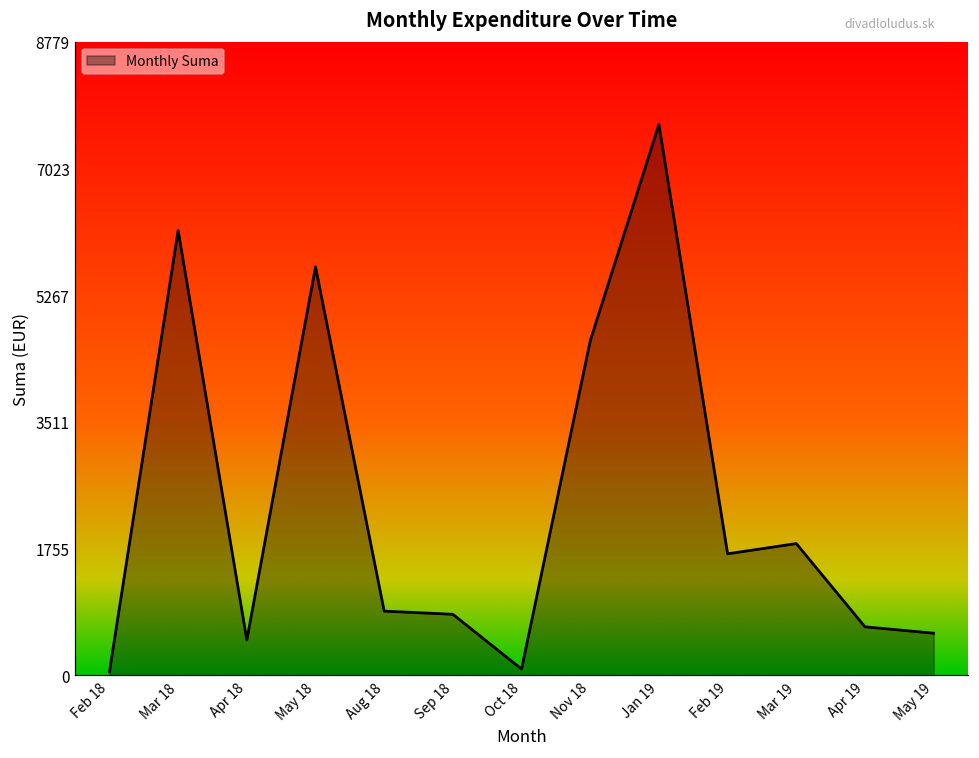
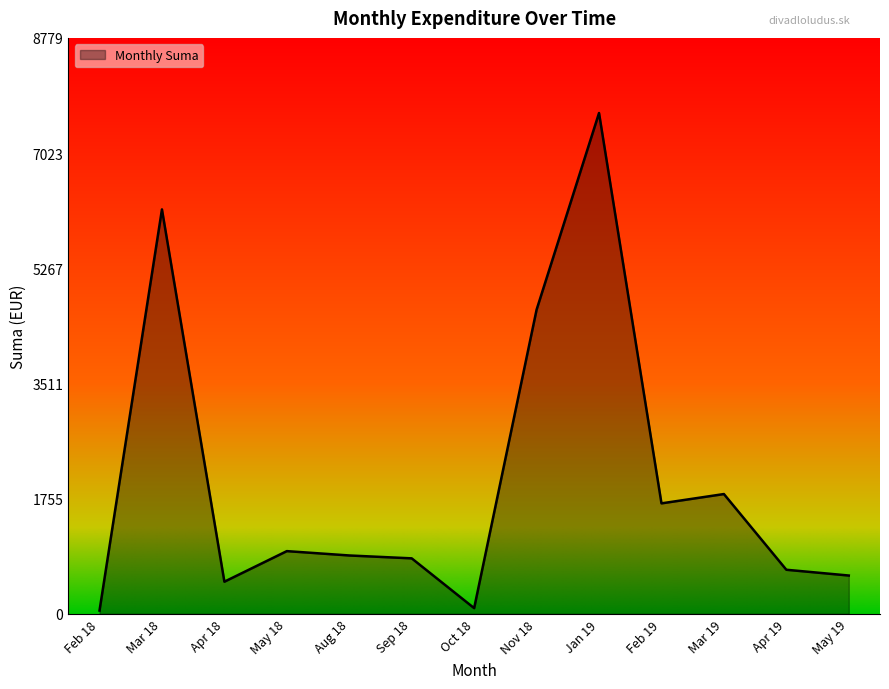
May 18: 5700 -> 1000
